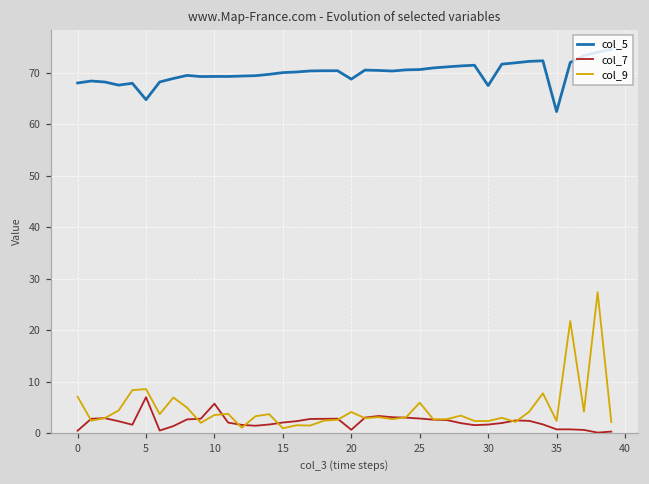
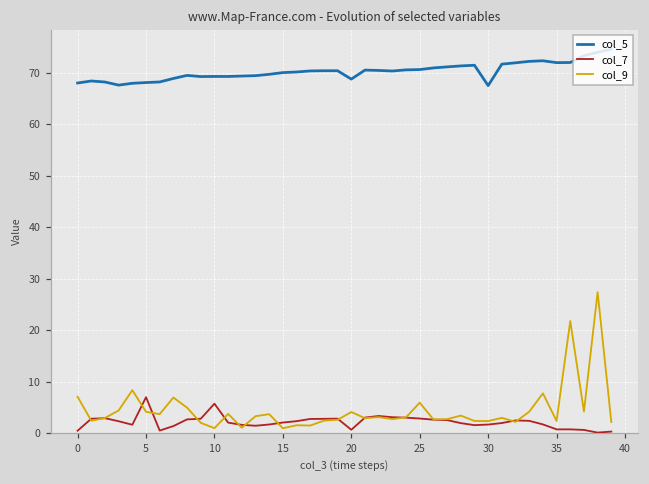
col_5, 5: 65 -> 68
col_9, 5: 9 -> 4
col_9, 10: 4 -> 1
col_5, 35: 62 -> 72
